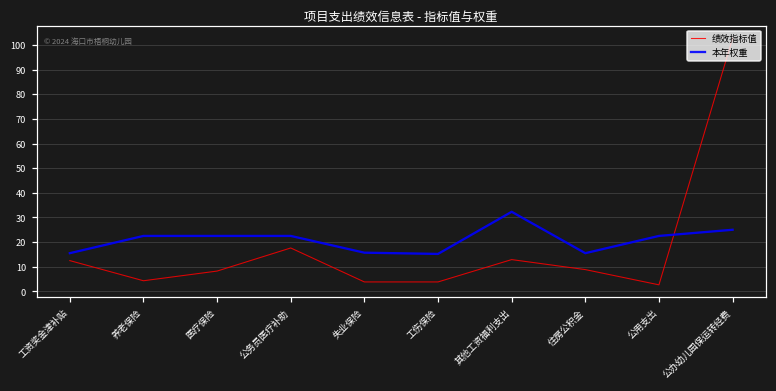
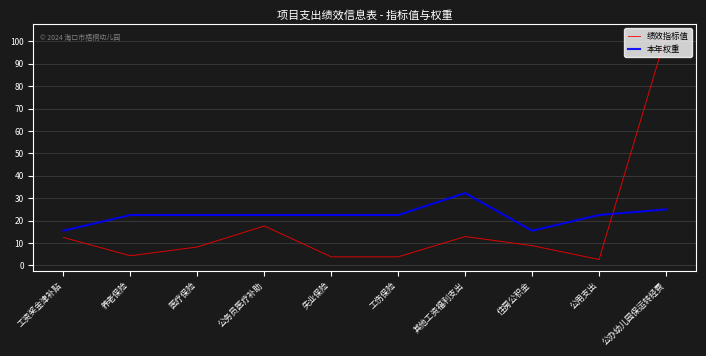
本年权重, 失业保险: 16 -> 23
本年权重, 工伤保险: 15 -> 23
